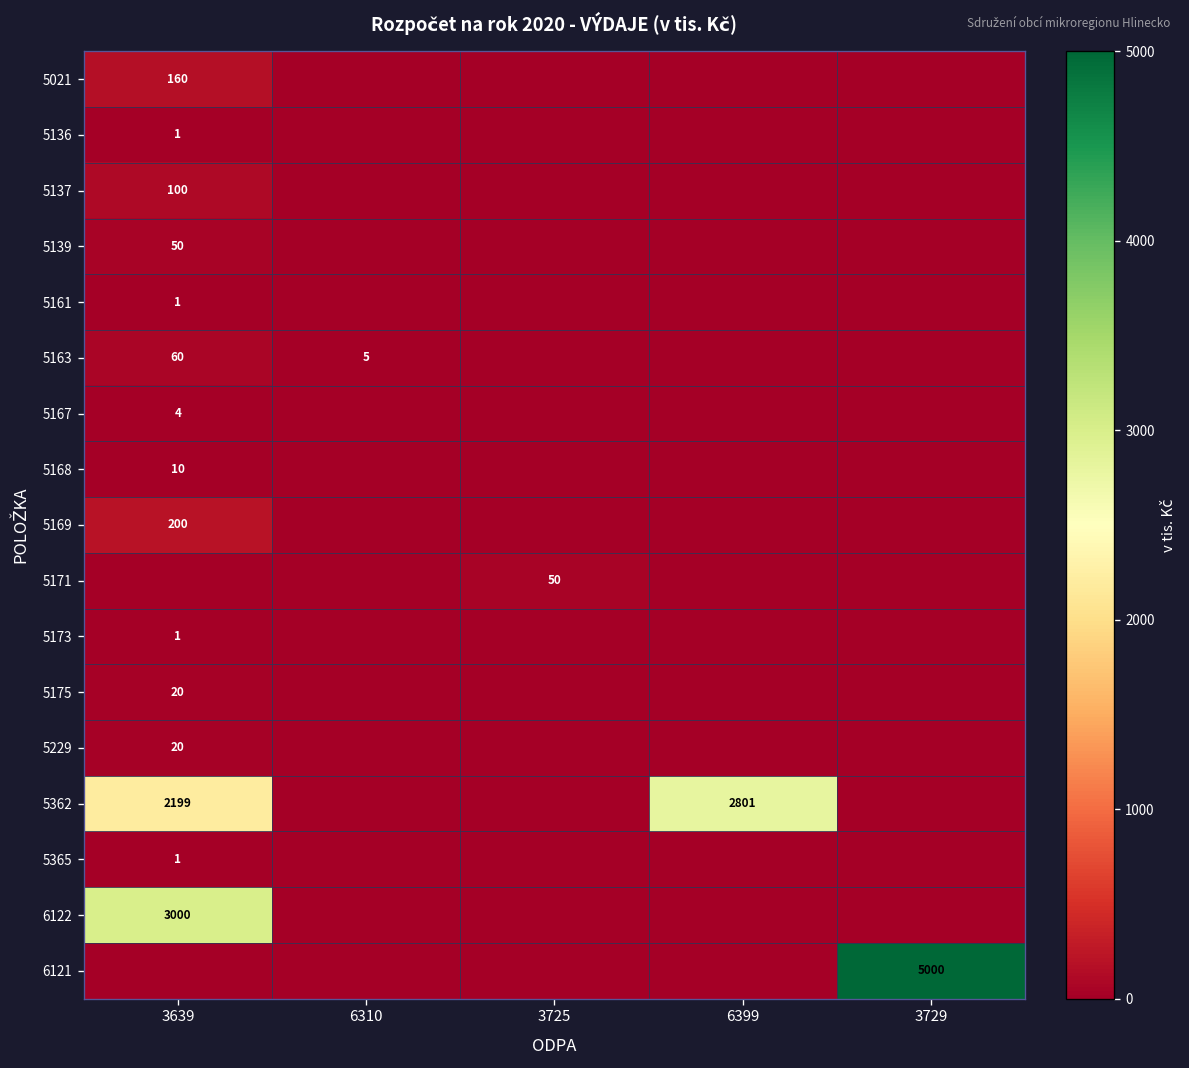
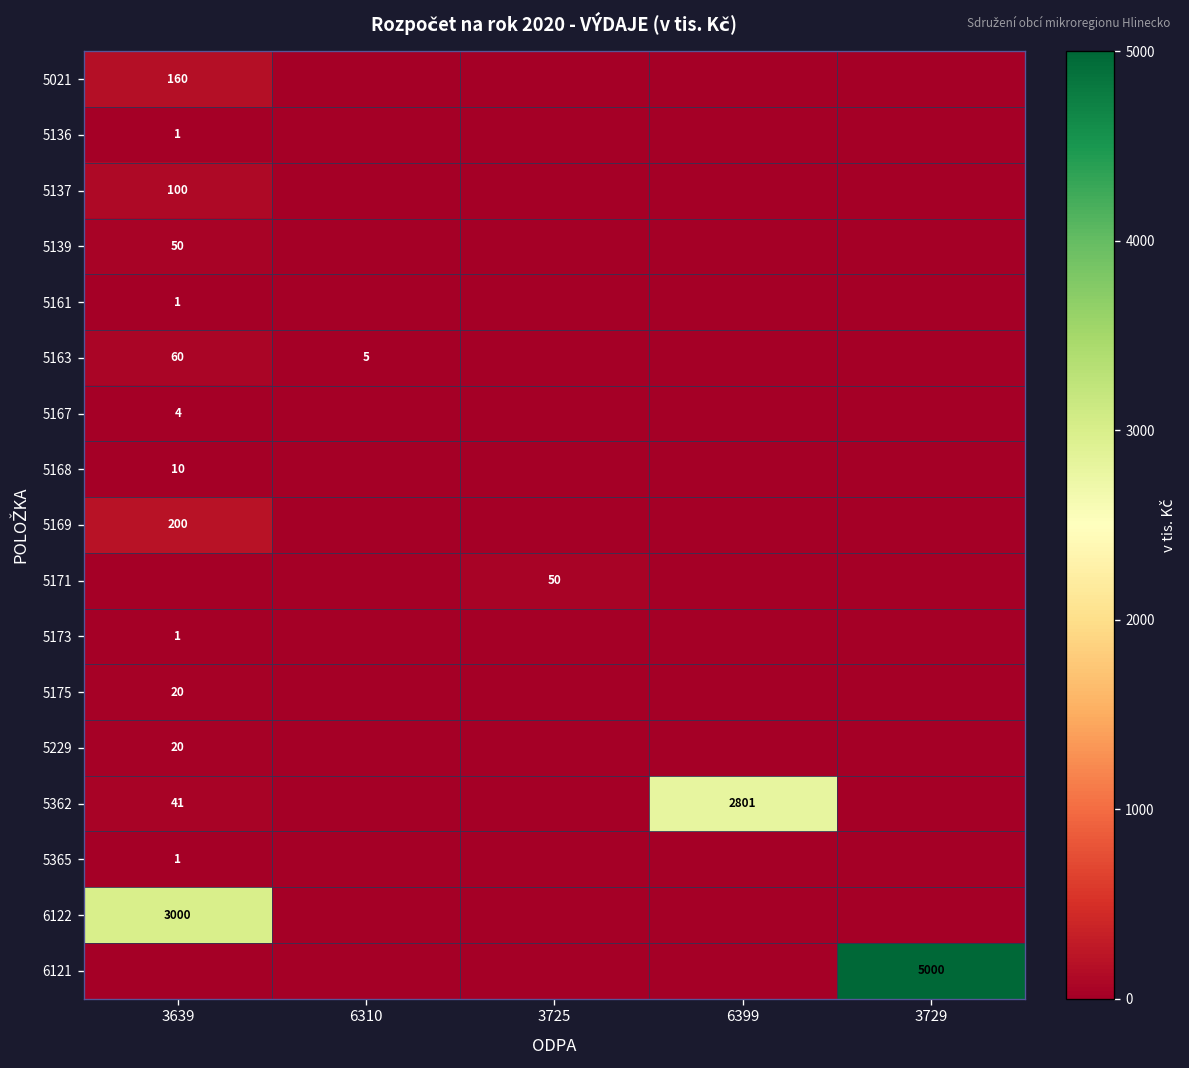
5362, 3639: 2199 -> 41
